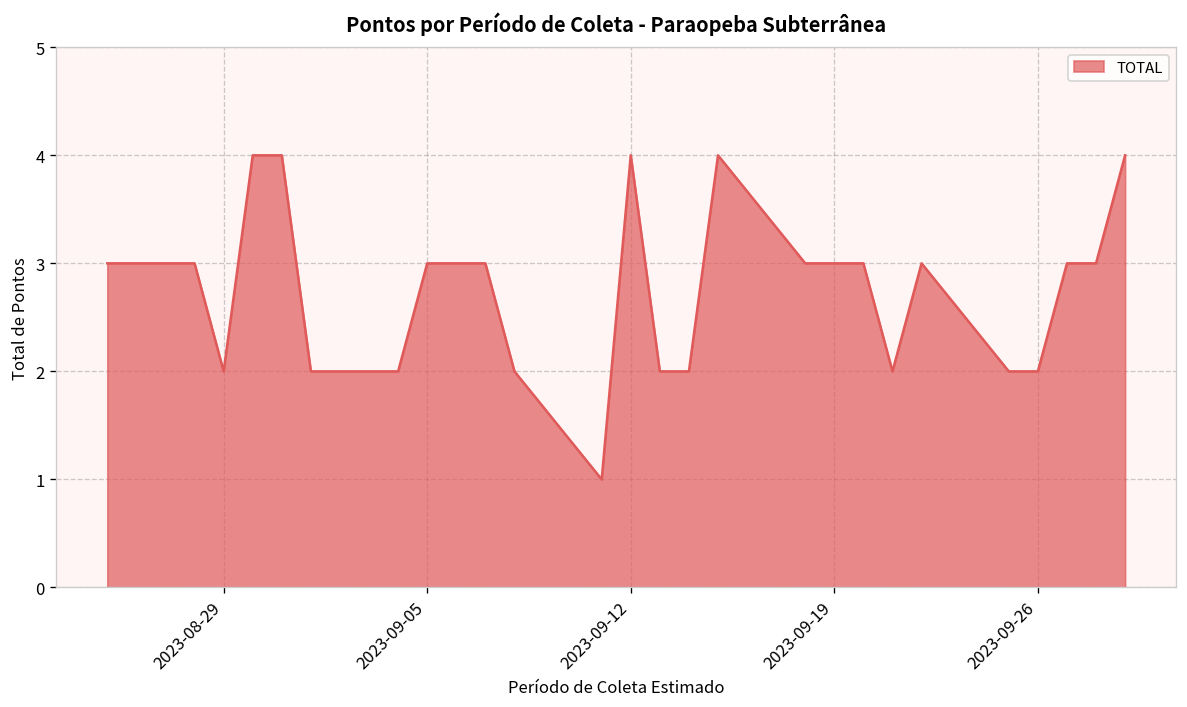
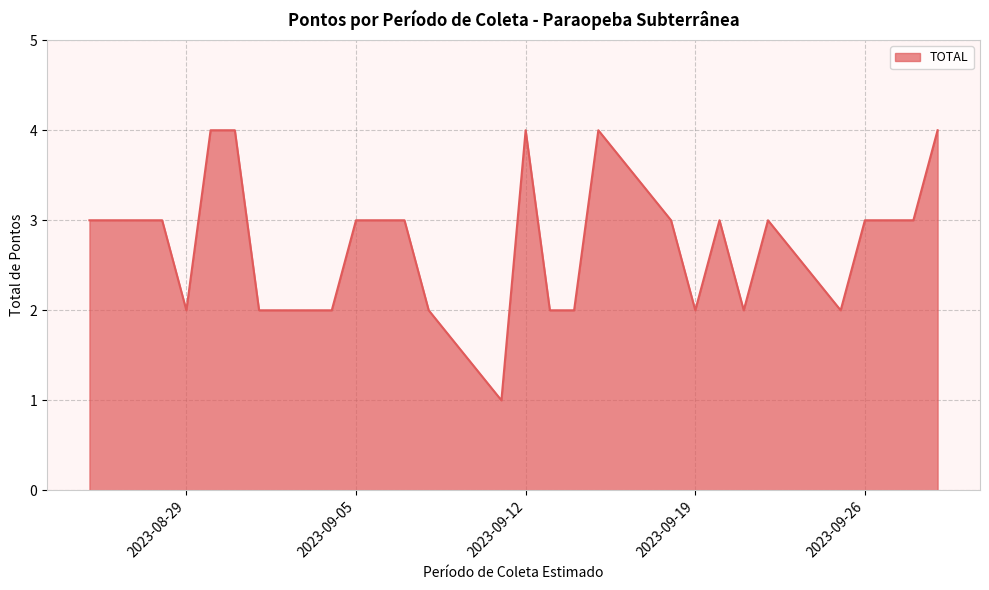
2023-09-19: 3 -> 2
2023-09-26: 2 -> 3
